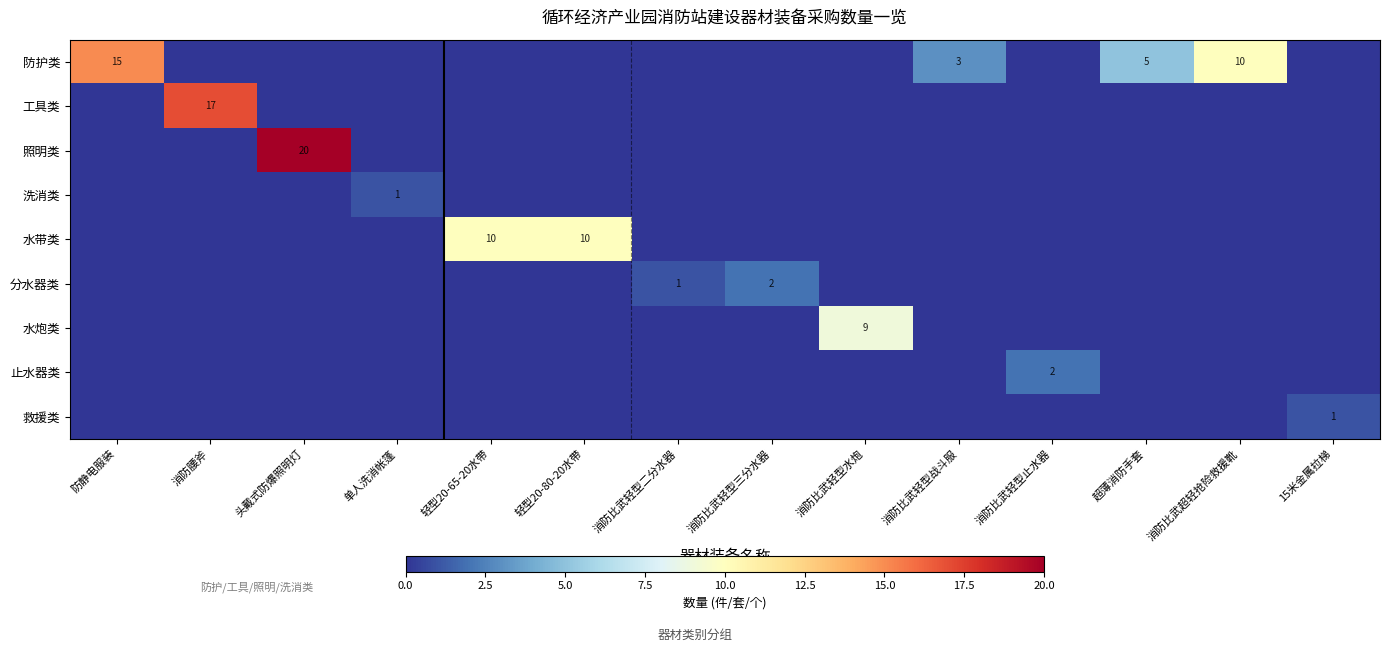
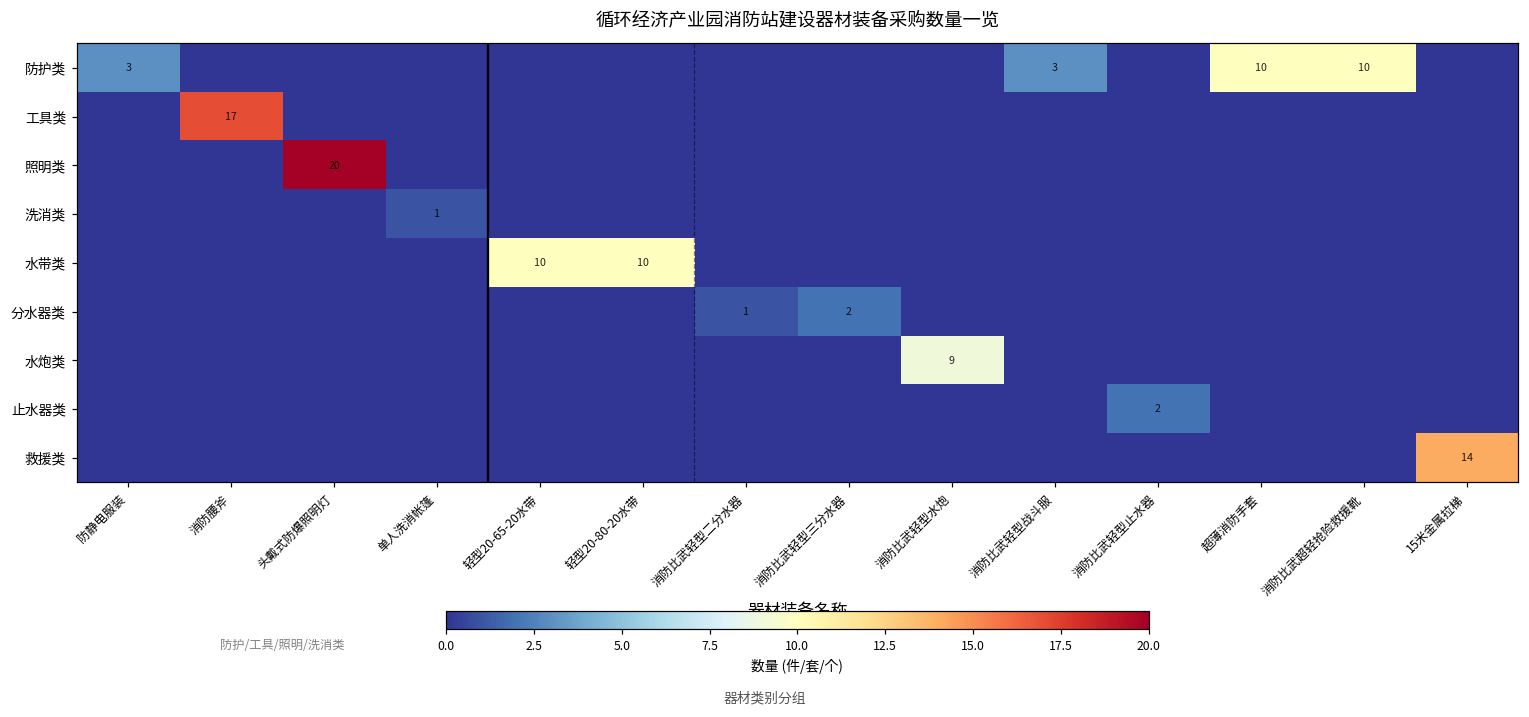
防护类, 防静电服装: 15 -> 3
防护类, 超薄消防手套: 5 -> 10
救援类, 15米金属拉梯: 1 -> 14
